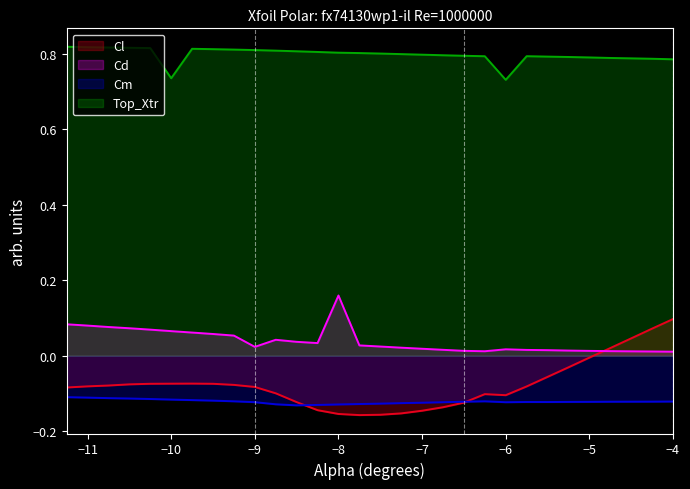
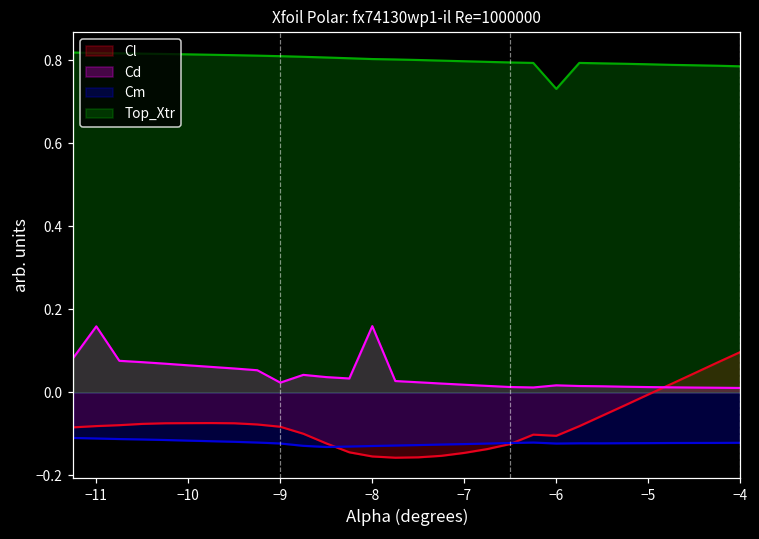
Cd, −11: 0.08 -> 0.16
Top_Xtr, −10: 0.73 -> 0.81
